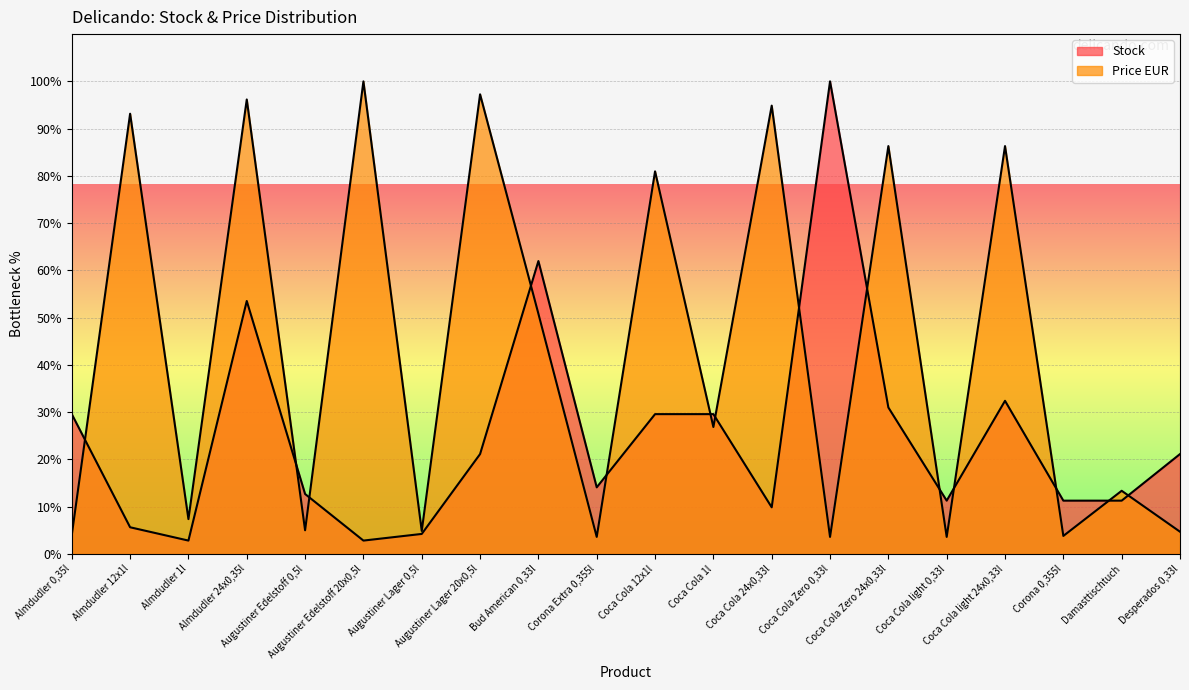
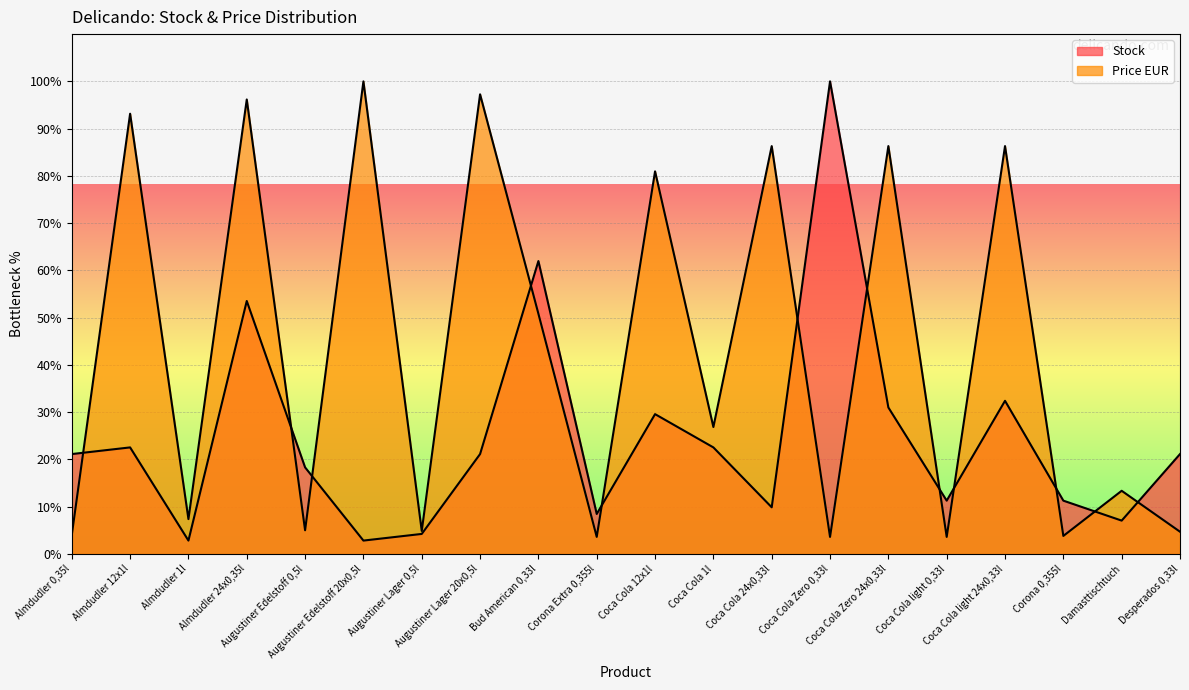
Stock, Almdudler 0,35l: 30% -> 21%
Stock, Almdudler 12x1l: 6% -> 23%
Stock, Augustiner Edelstoff 0,5l: 13% -> 18%
Stock, Corona Extra 0,355l: 14% -> 8%
Stock, Coca Cola 1l: 30% -> 23%
Price EUR, Coca Cola 24x0,33l: 95% -> 86%
Stock, Damasttischtuch: 11% -> 7%
